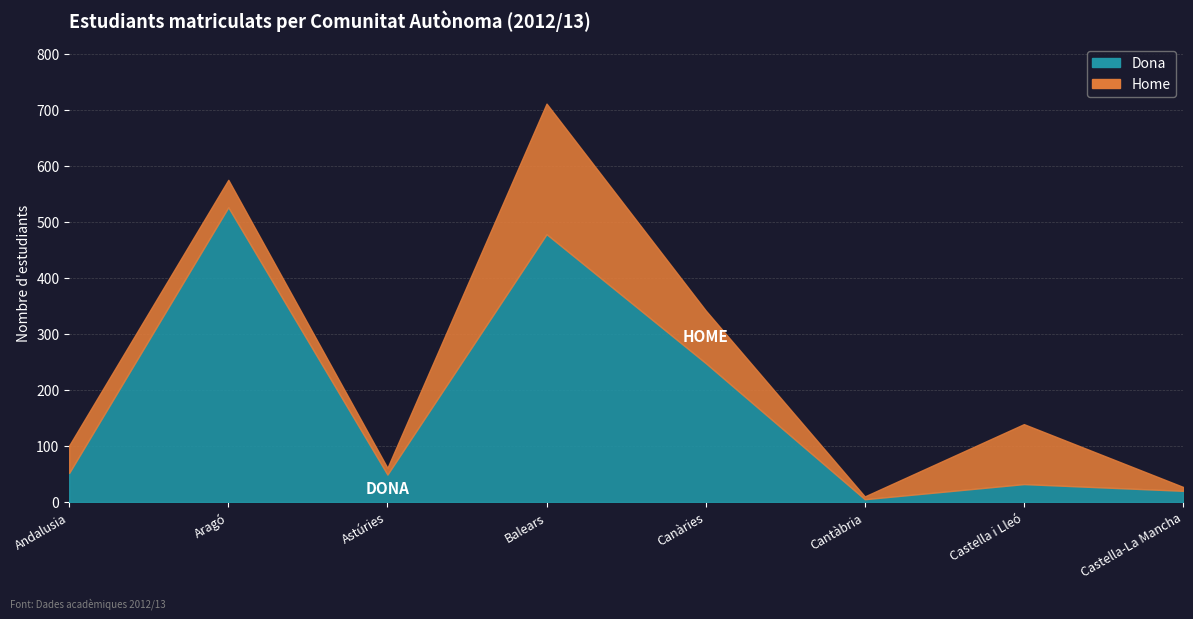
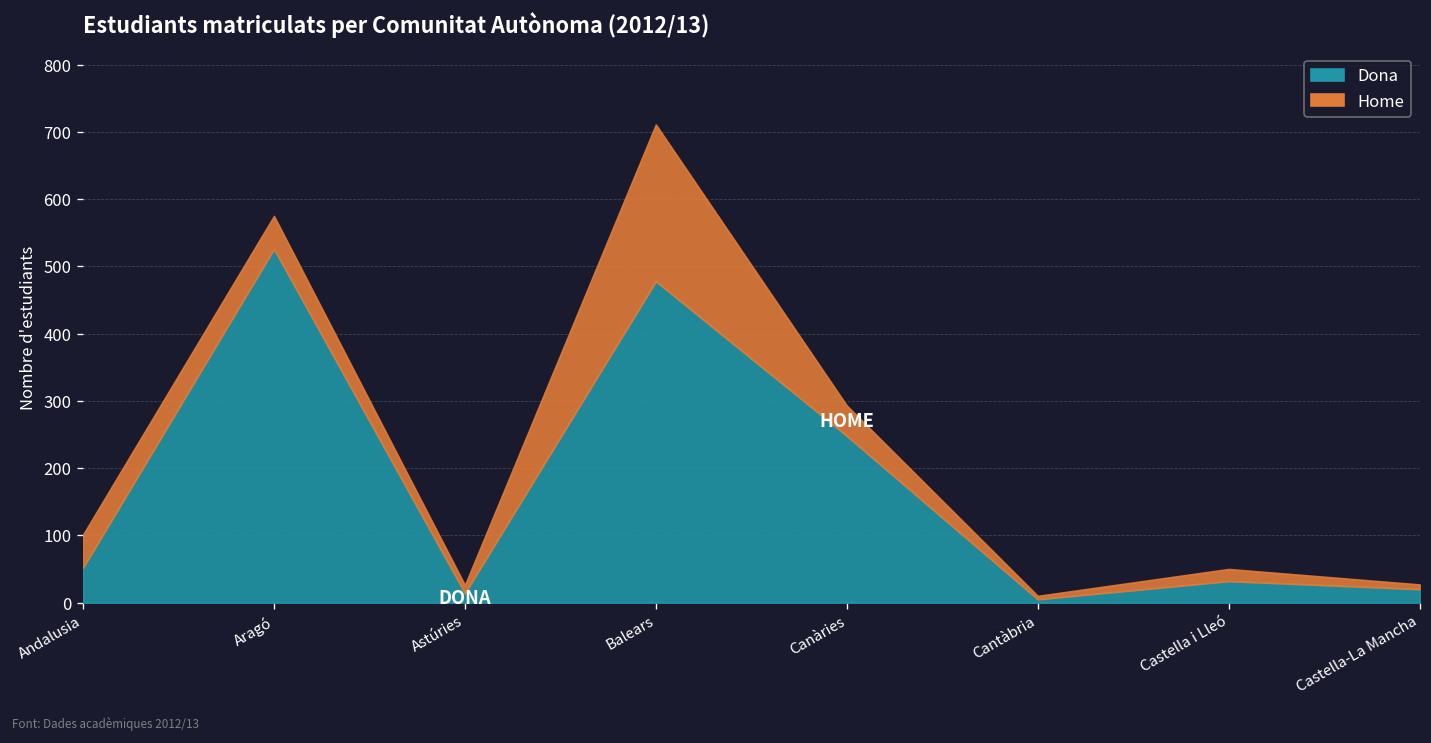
Dona, Astúries: 50 -> 10
Home, Canàries: 90 -> 50
Home, Castella i Lleó: 110 -> 20
